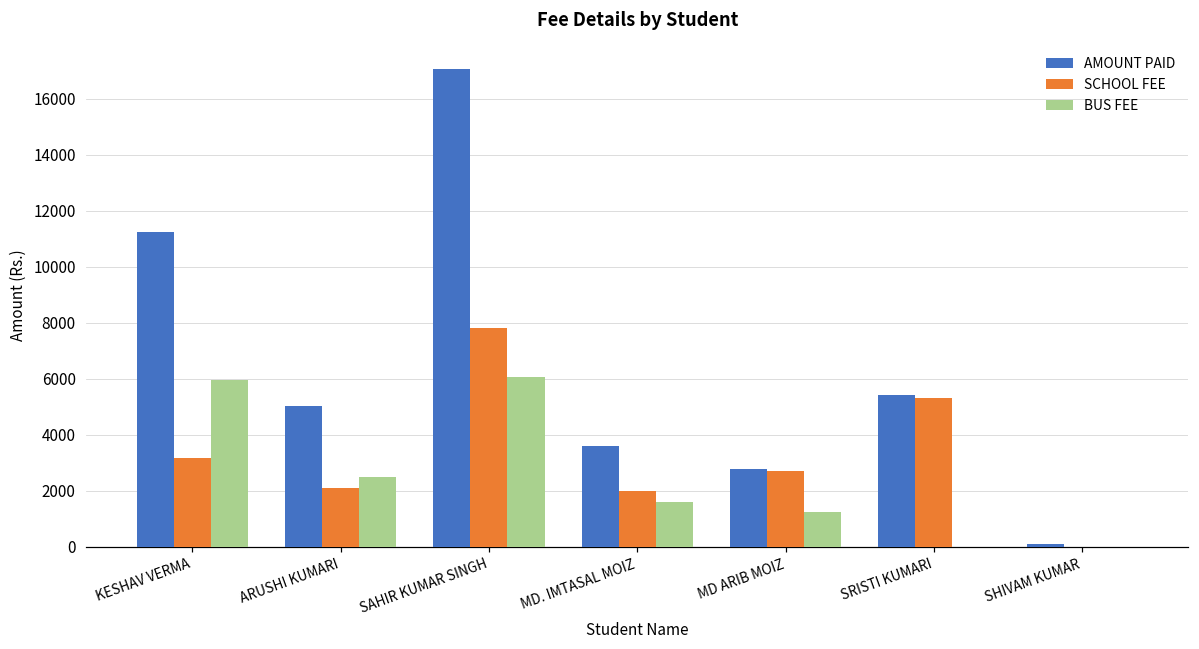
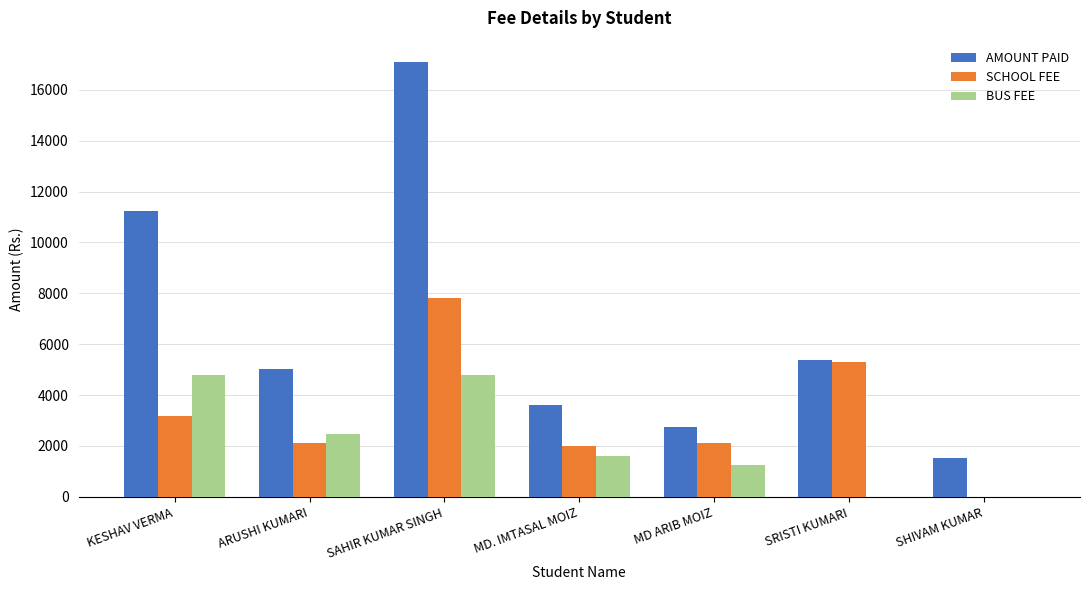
BUS FEE, KESHAV VERMA: 5900 -> 4800
BUS FEE, SAHIR KUMAR SINGH: 6000 -> 4800
SCHOOL FEE, MD ARIB MOIZ: 2700 -> 2100
AMOUNT PAID, SHIVAM KUMAR: 100 -> 1500
